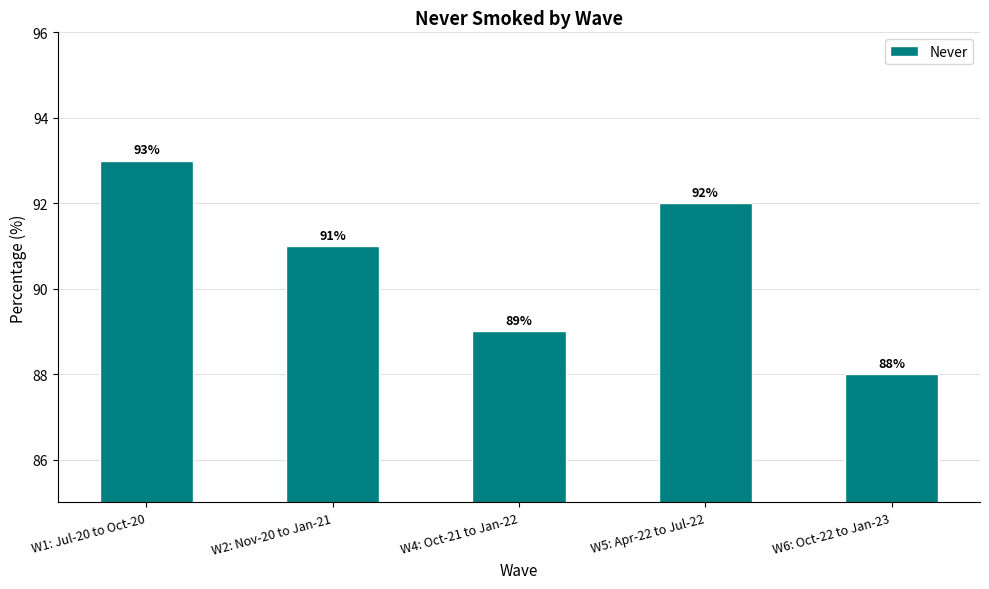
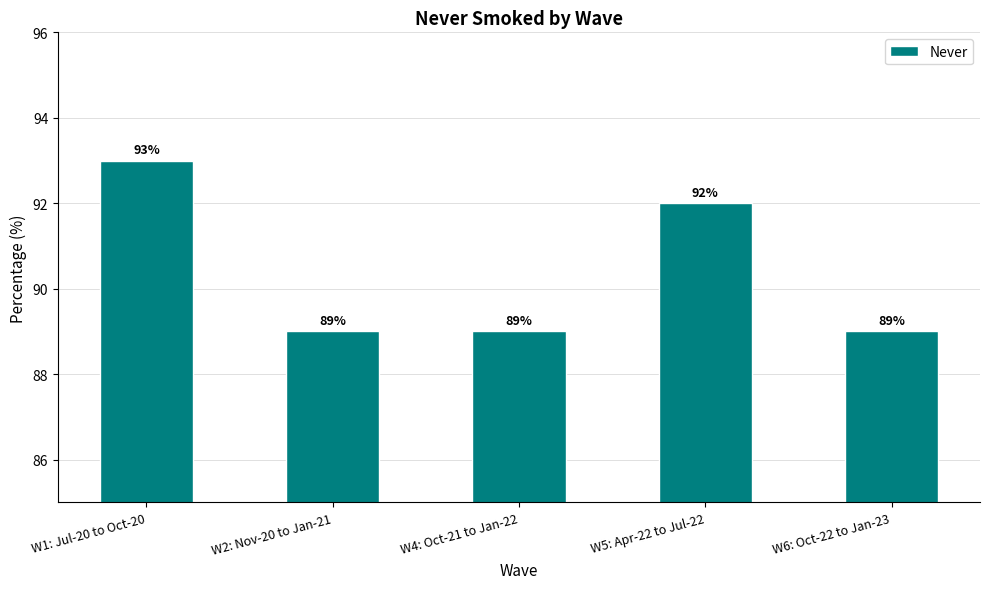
W2: Nov-20 to Jan-21: 91% -> 89%
W6: Oct-22 to Jan-23: 88% -> 89%
